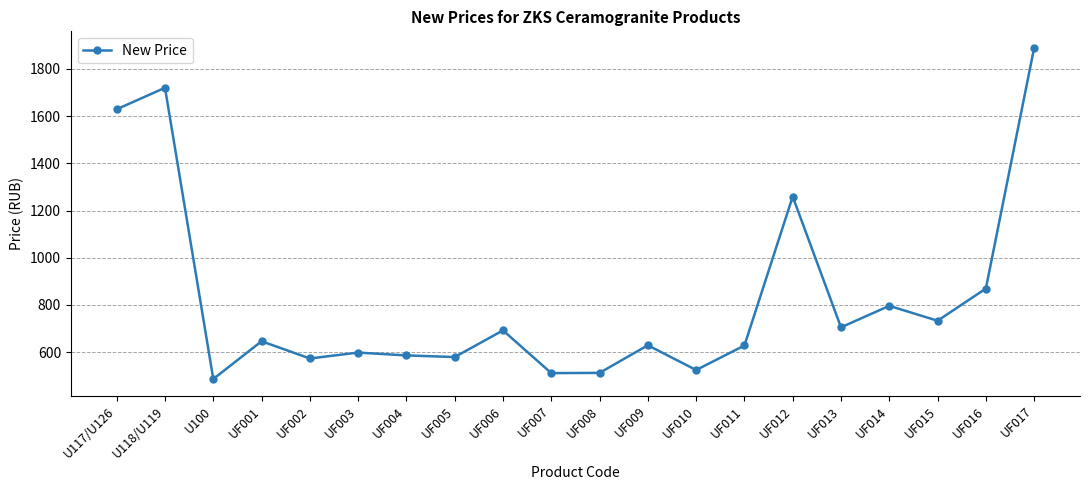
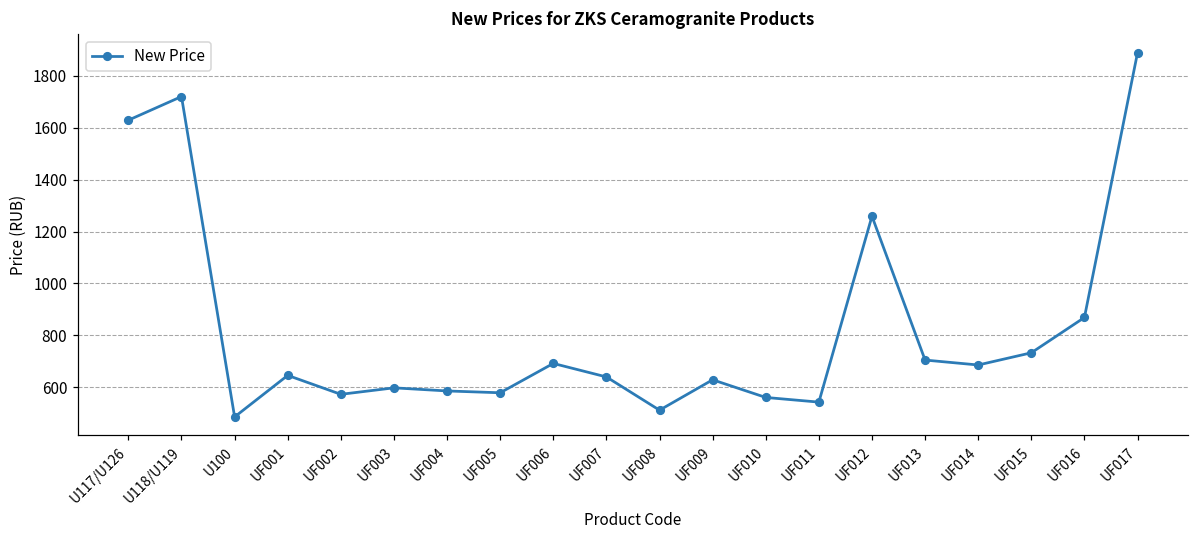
UF007: 510 -> 640
UF010: 520 -> 560
UF011: 630 -> 540
UF014: 800 -> 690
